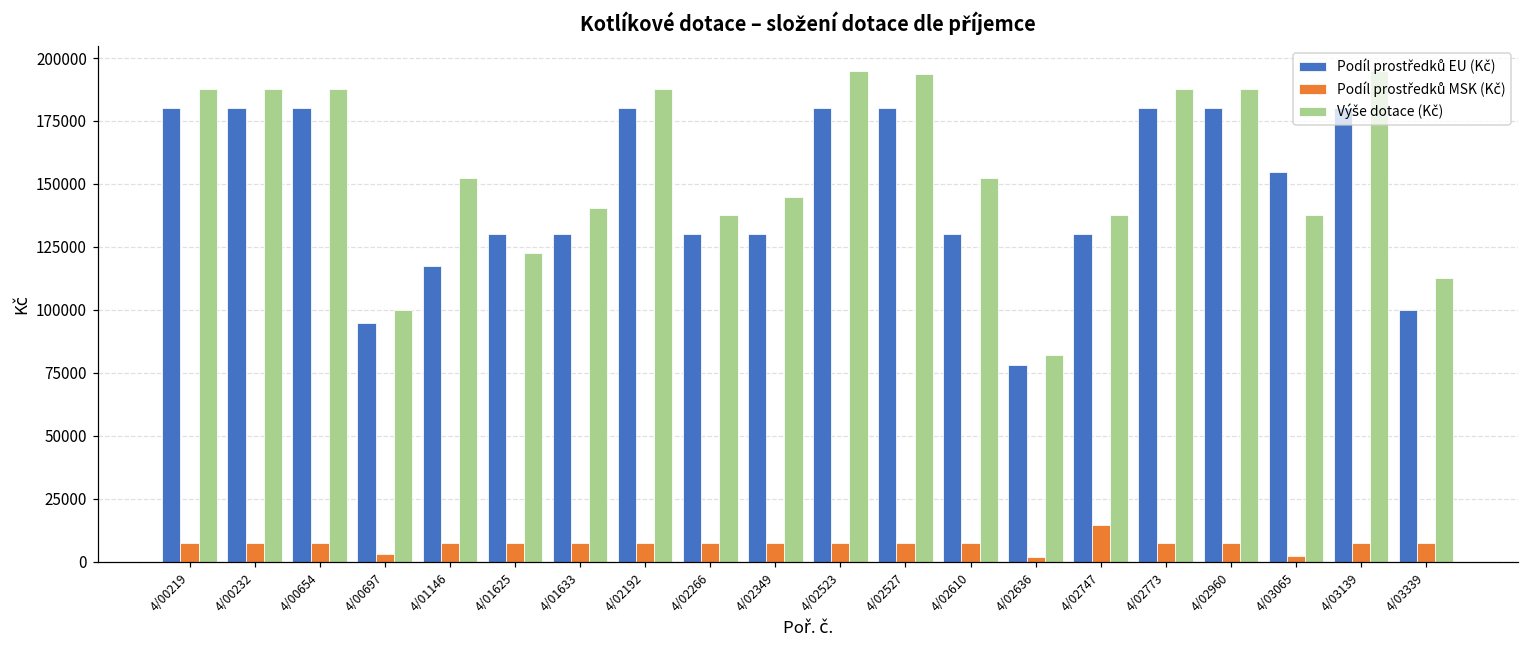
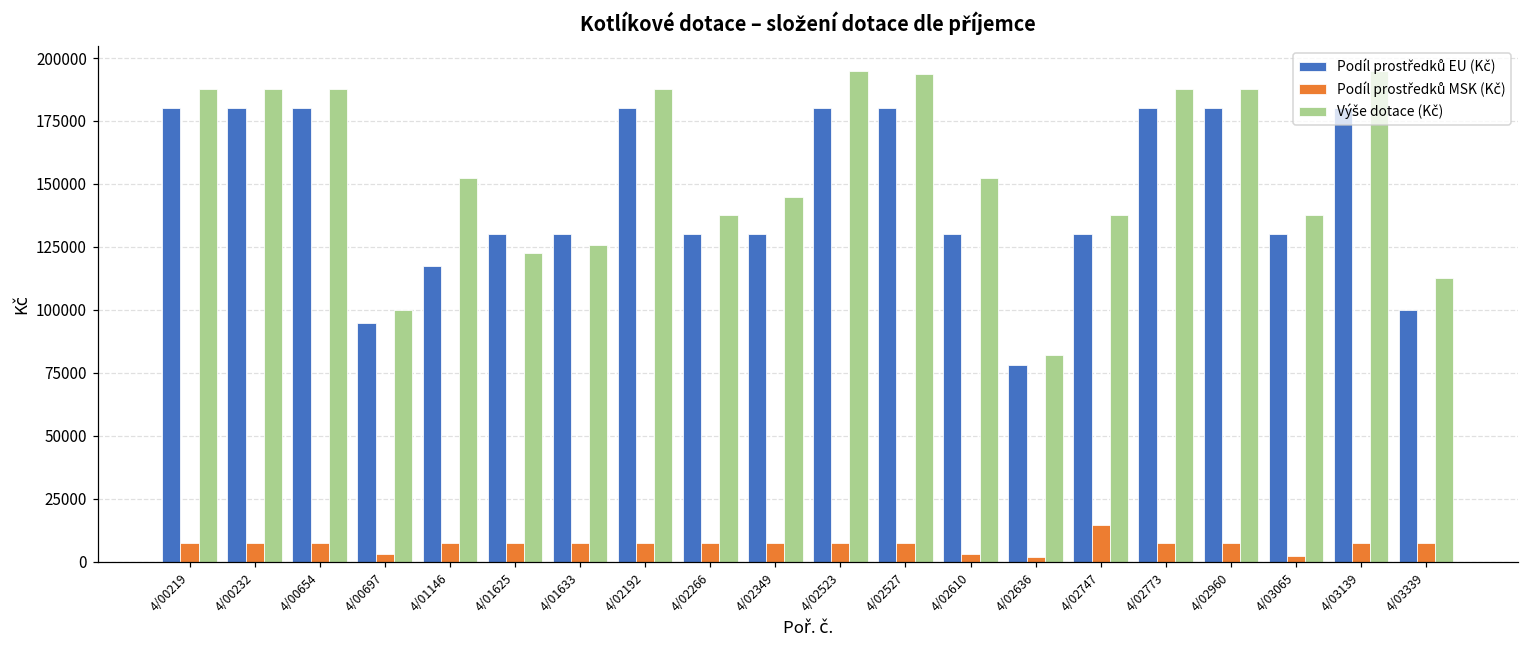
Výše dotace (Kč), 4/01633: 141000 -> 126000
Podíl prostředků MSK (Kč), 4/02610: 8000 -> 3000
Podíl prostředků EU (Kč), 4/03065: 155000 -> 130000
